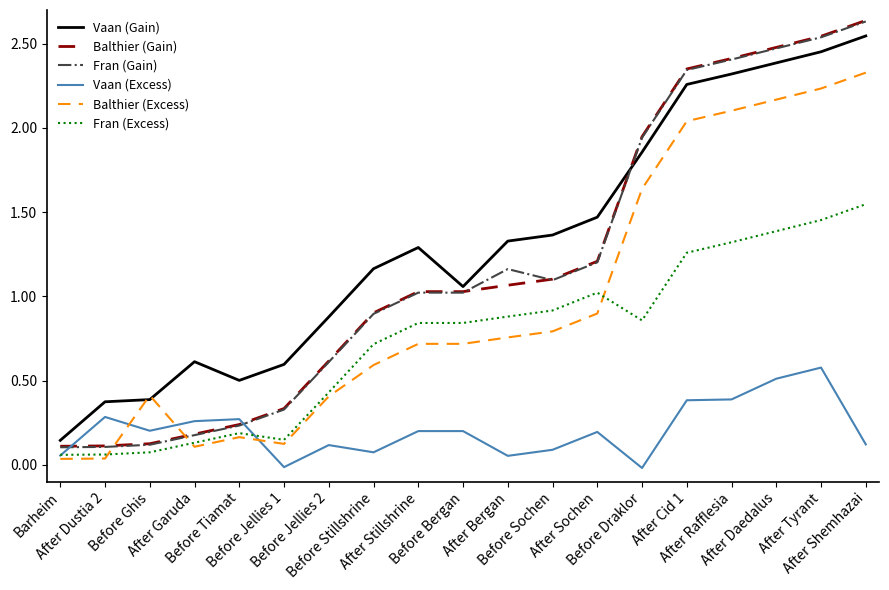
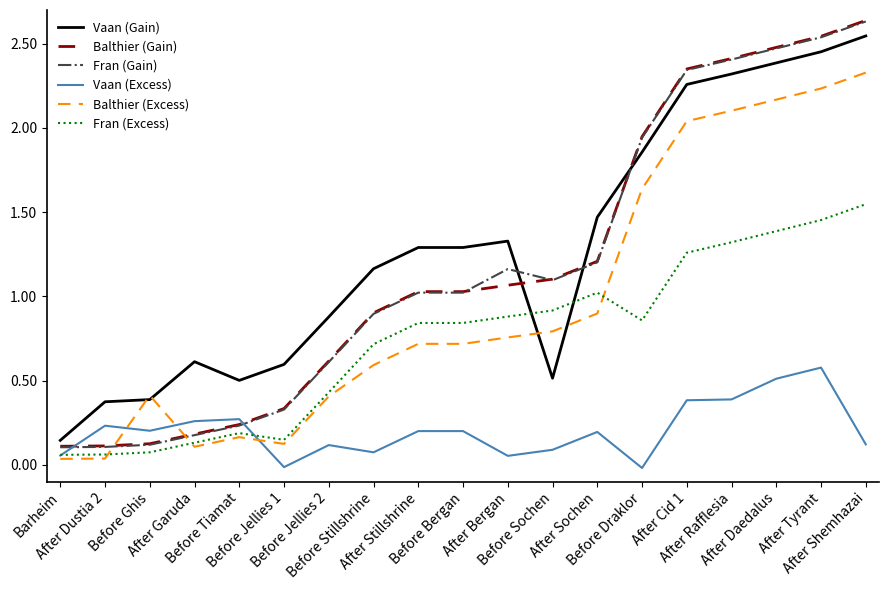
Vaan (Excess), After Dustia 2: 0.28 -> 0.23
Vaan (Gain), Before Bergan: 1.06 -> 1.29
Vaan (Gain), Before Sochen: 1.36 -> 0.51
